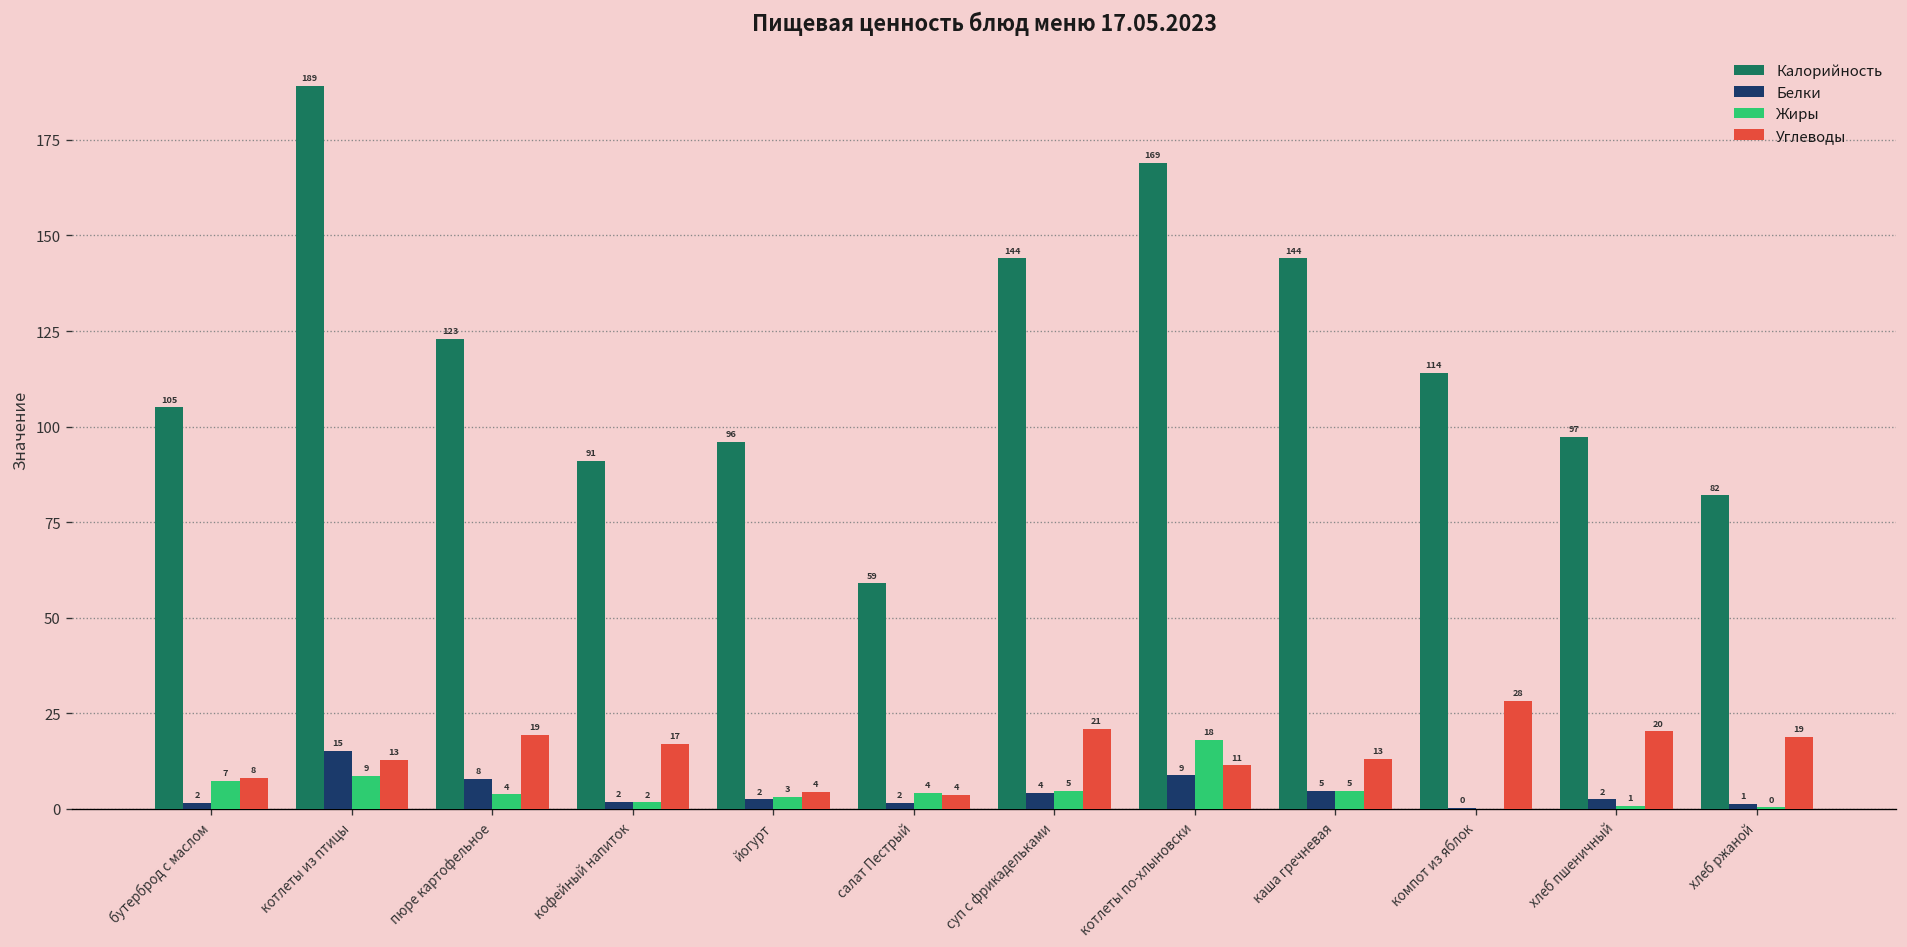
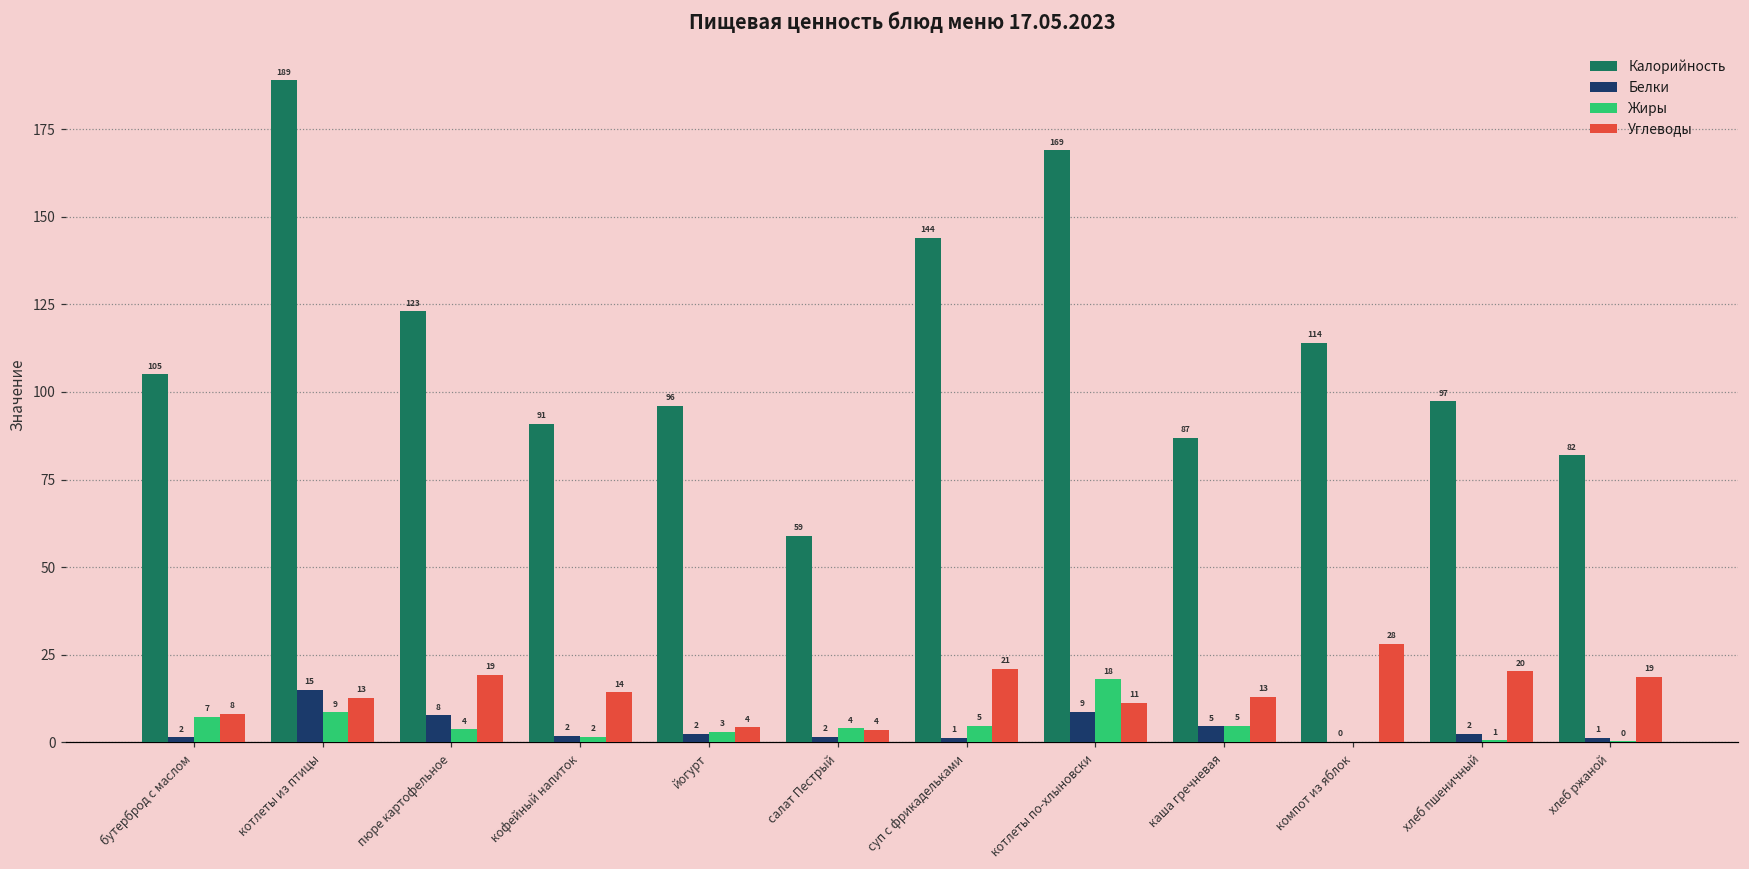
Углеводы, кофейный напиток: 17 -> 14
Белки, суп с фрикадельками: 4 -> 1
Калорийность, каша гречневая: 144 -> 87
